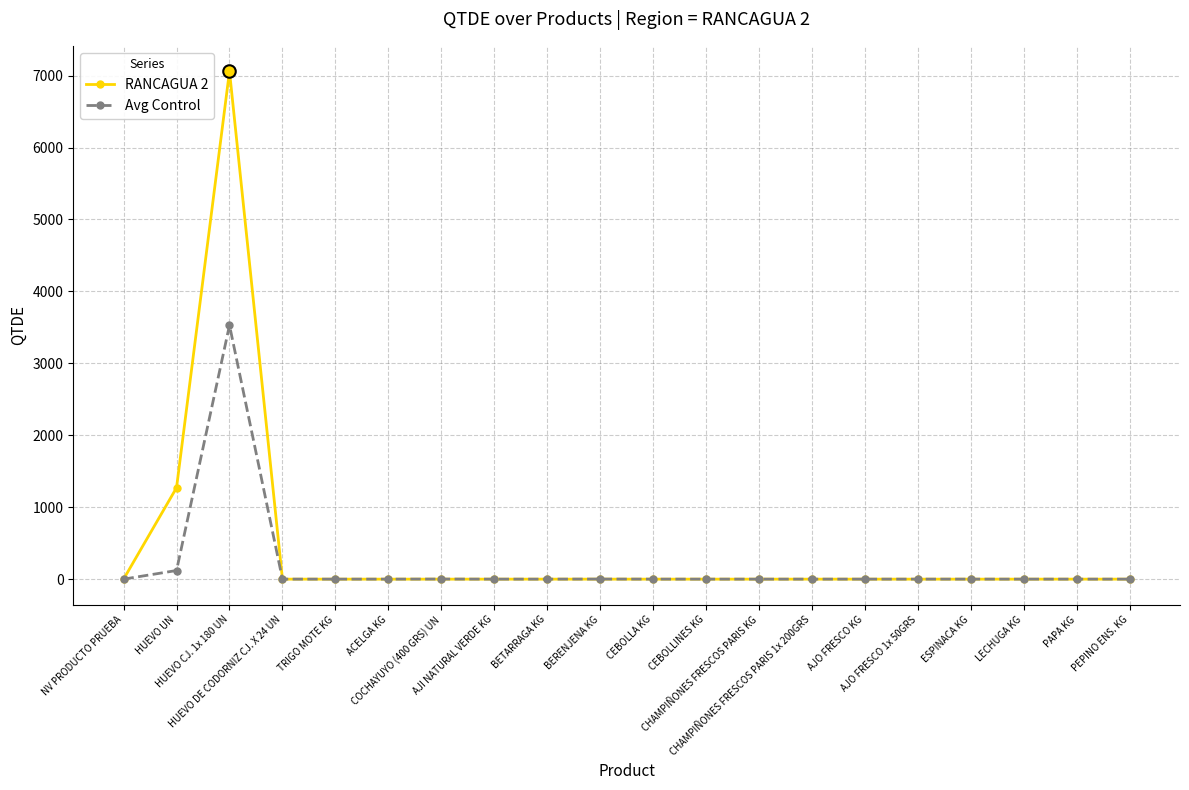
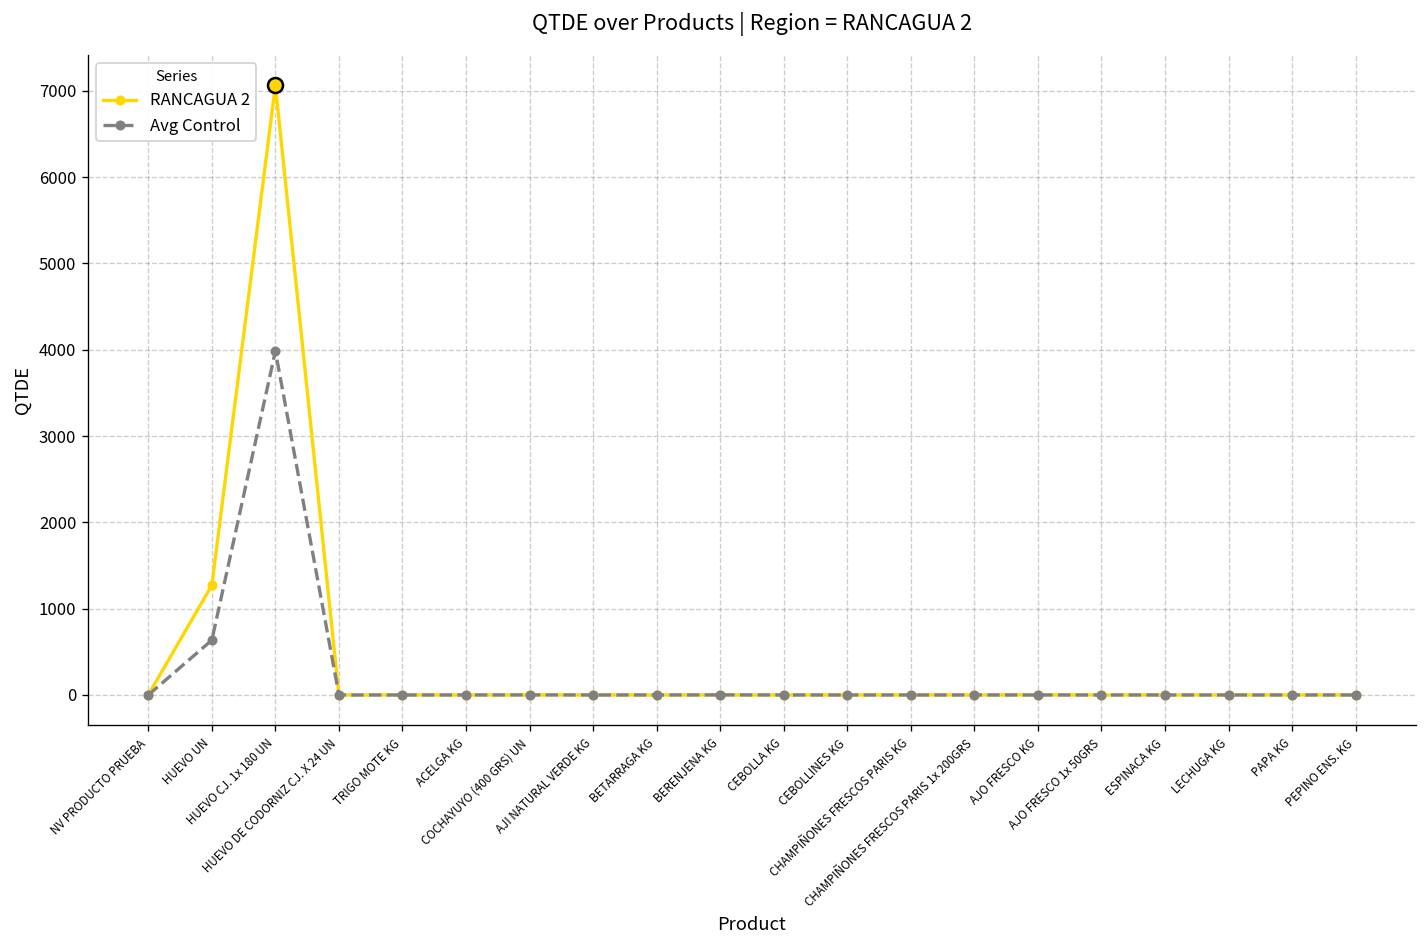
Avg Control, HUEVO UN: 100 -> 600
Avg Control, HUEVO CJ. 1x 180 UN: 3500 -> 4000
